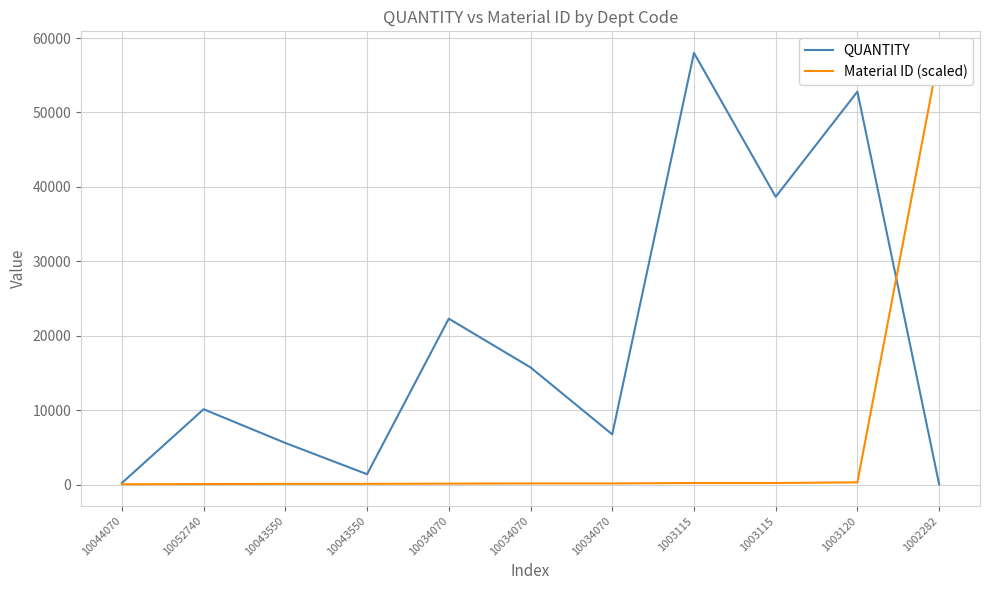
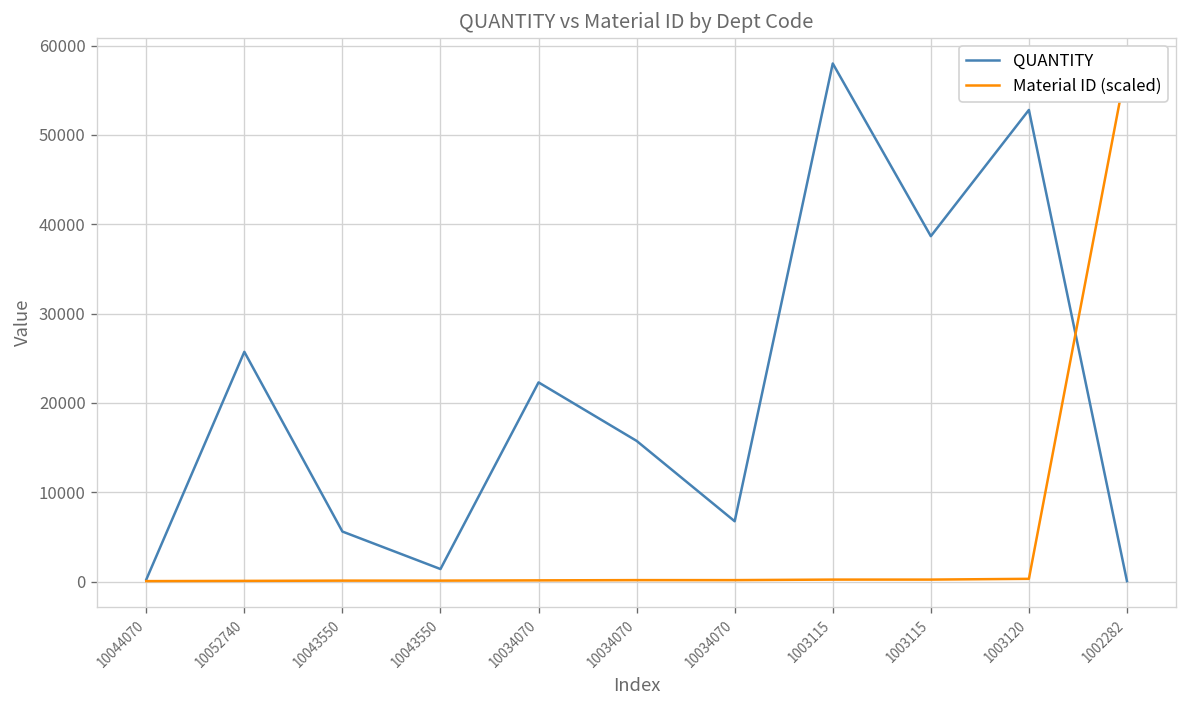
QUANTITY, 10052740: 10000 -> 26000
